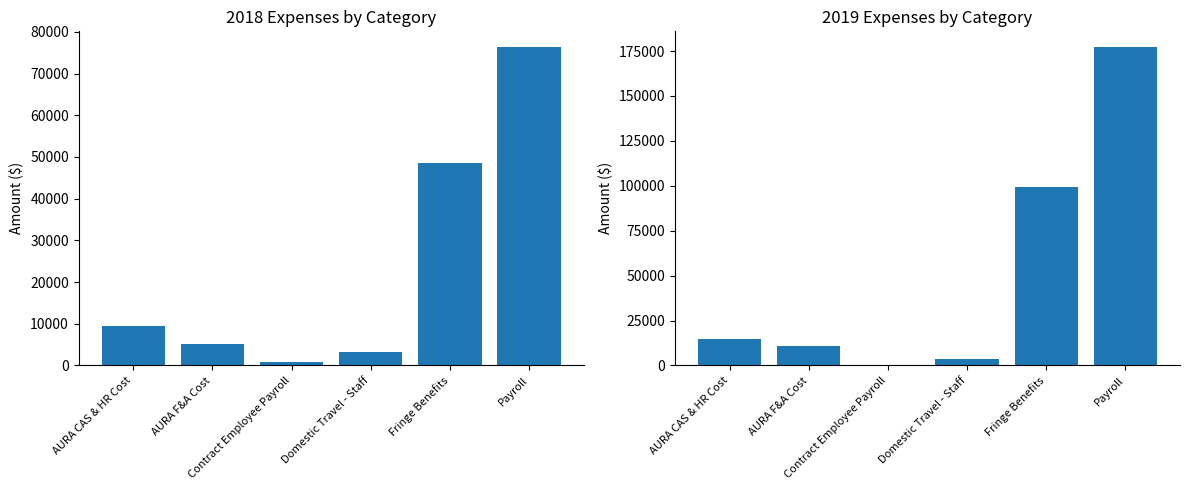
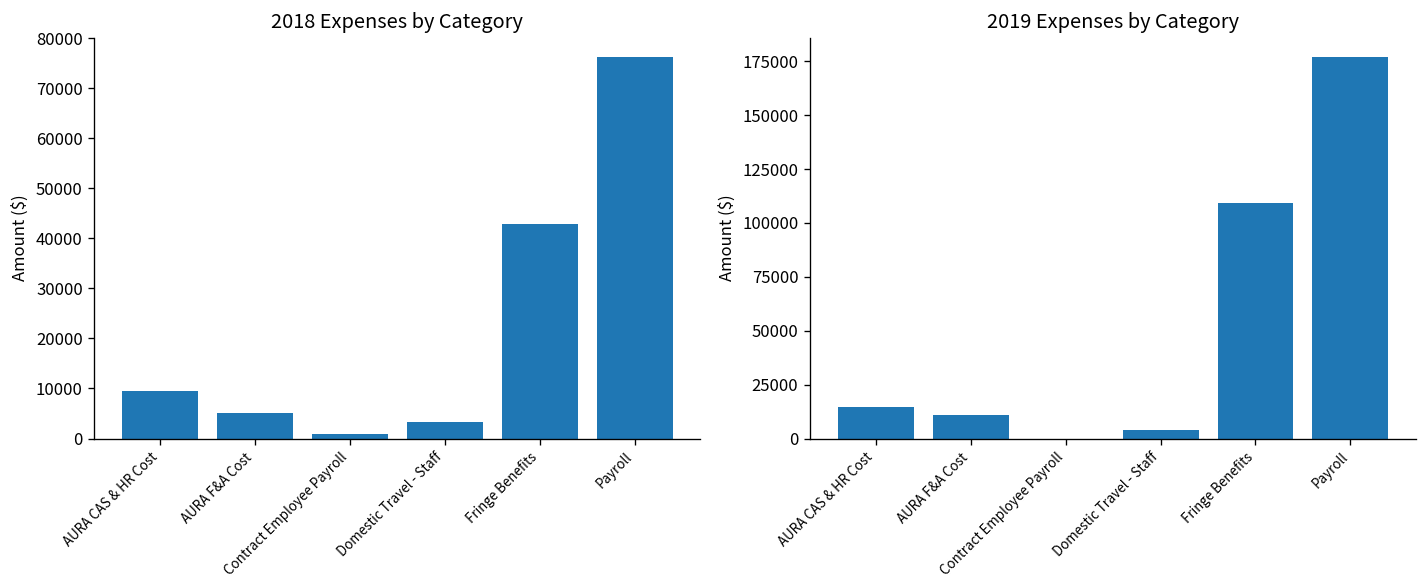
2018 Expenses by Category, Fringe Benefits: 49000 -> 43000
2019 Expenses by Category, Fringe Benefits: 99000 -> 109000
